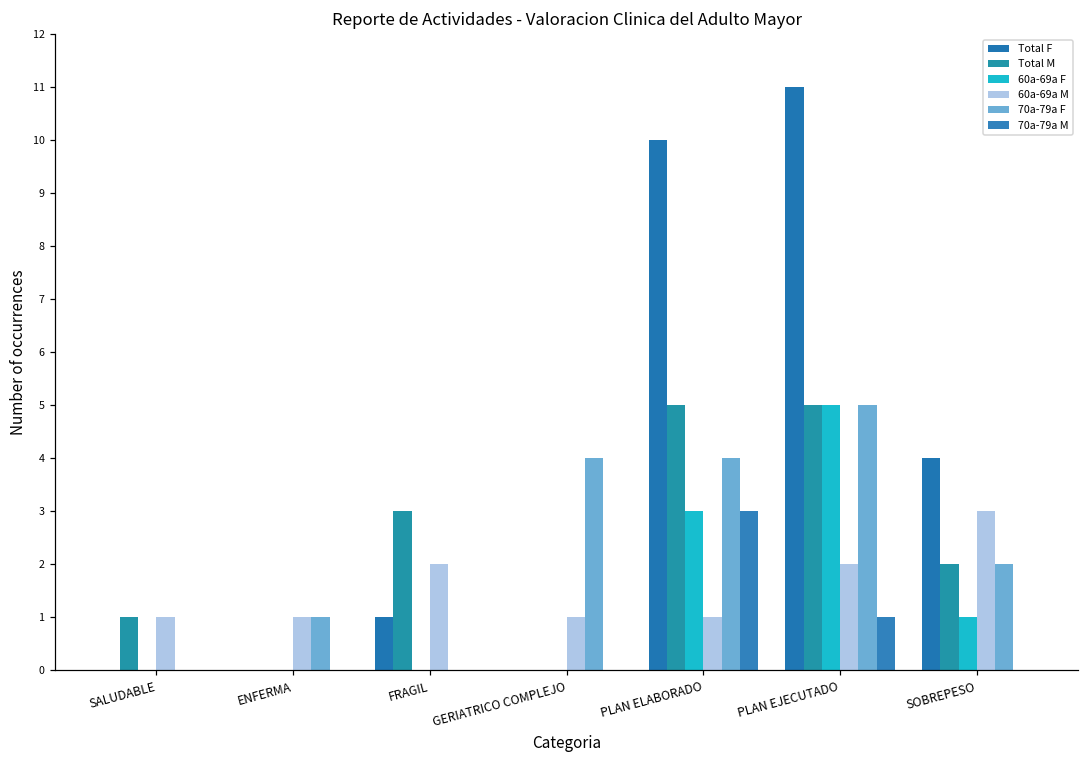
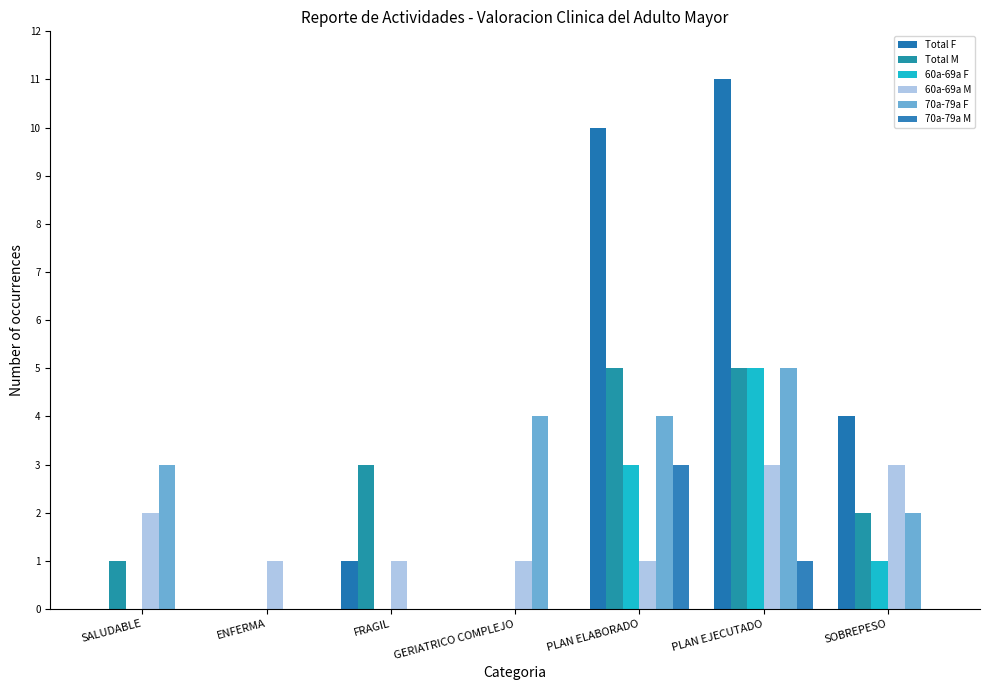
60a-69a M, SALUDABLE: 1 -> 2
70a-79a F, SALUDABLE: 0 -> 3
70a-79a F, ENFERMA: 1 -> 0
60a-69a M, FRAGIL: 2 -> 1
60a-69a M, PLAN EJECUTADO: 2 -> 3
